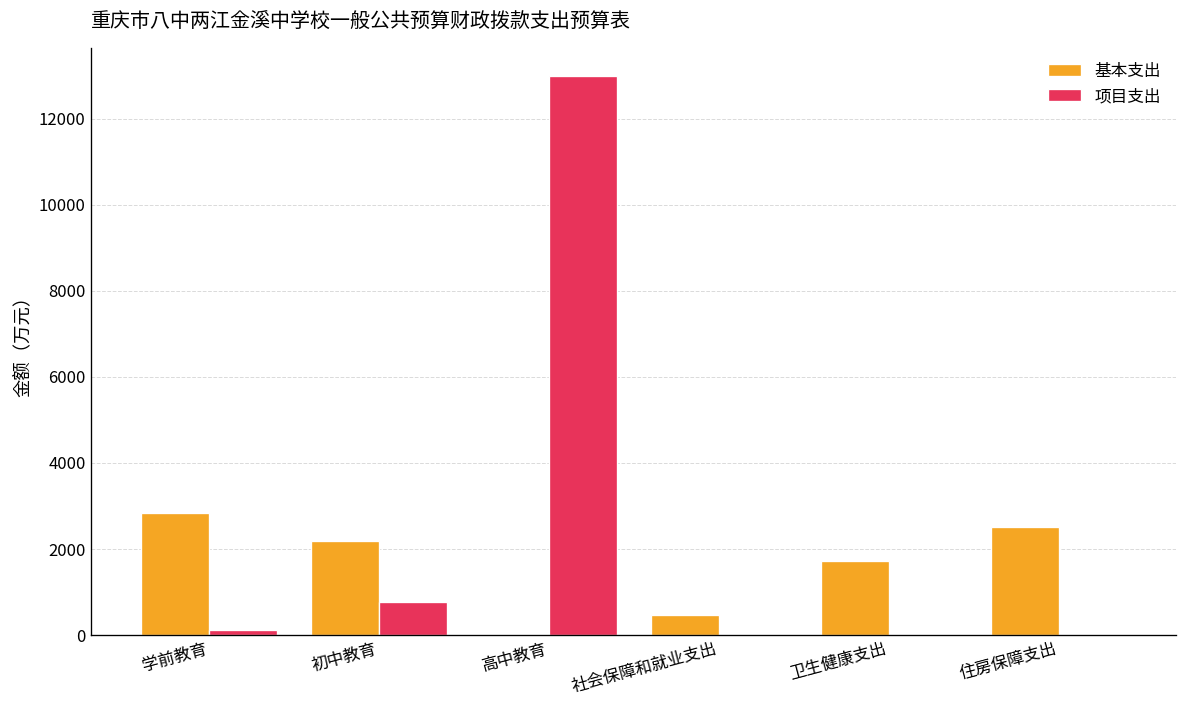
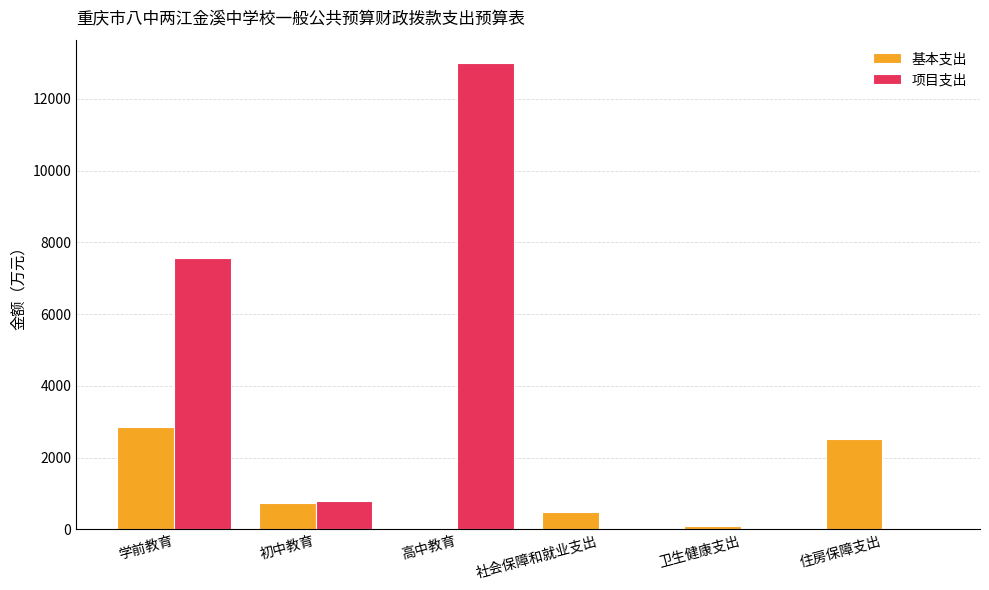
项目支出, 学前教育: 100 -> 7600
基本支出, 初中教育: 2200 -> 700
基本支出, 卫生健康支出: 1700 -> 100
